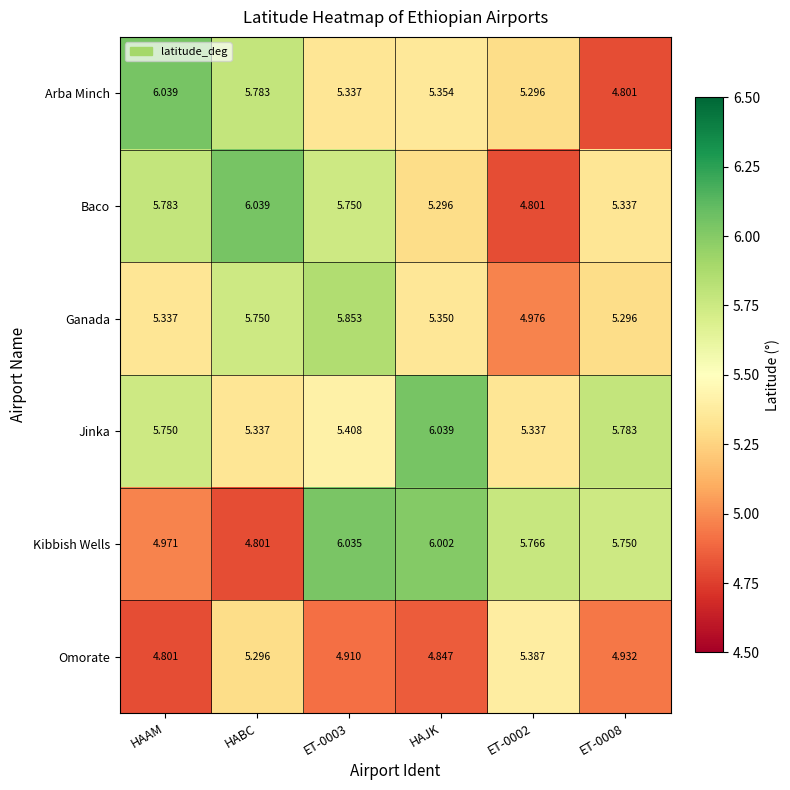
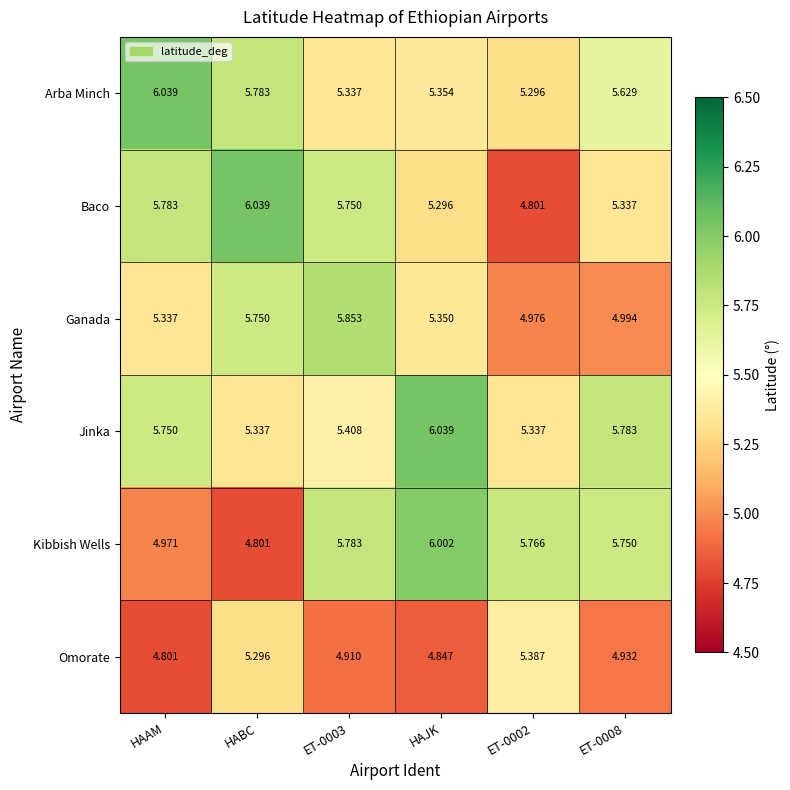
Arba Minch, ET-0008: 4.801 -> 5.629
Ganada, ET-0008: 5.296 -> 4.994
Kibbish Wells, ET-0003: 6.035 -> 5.783
